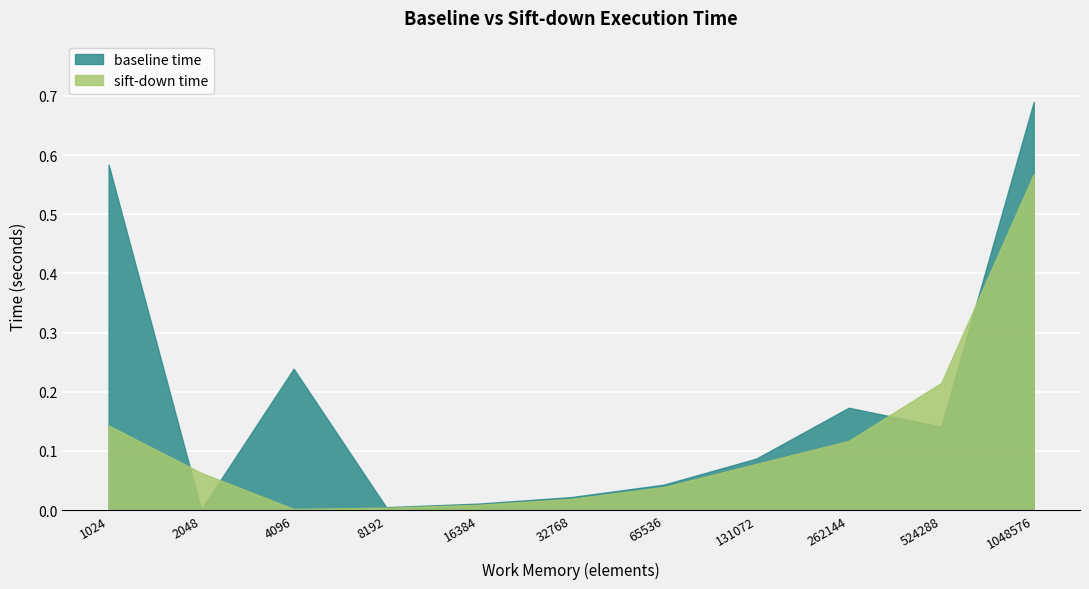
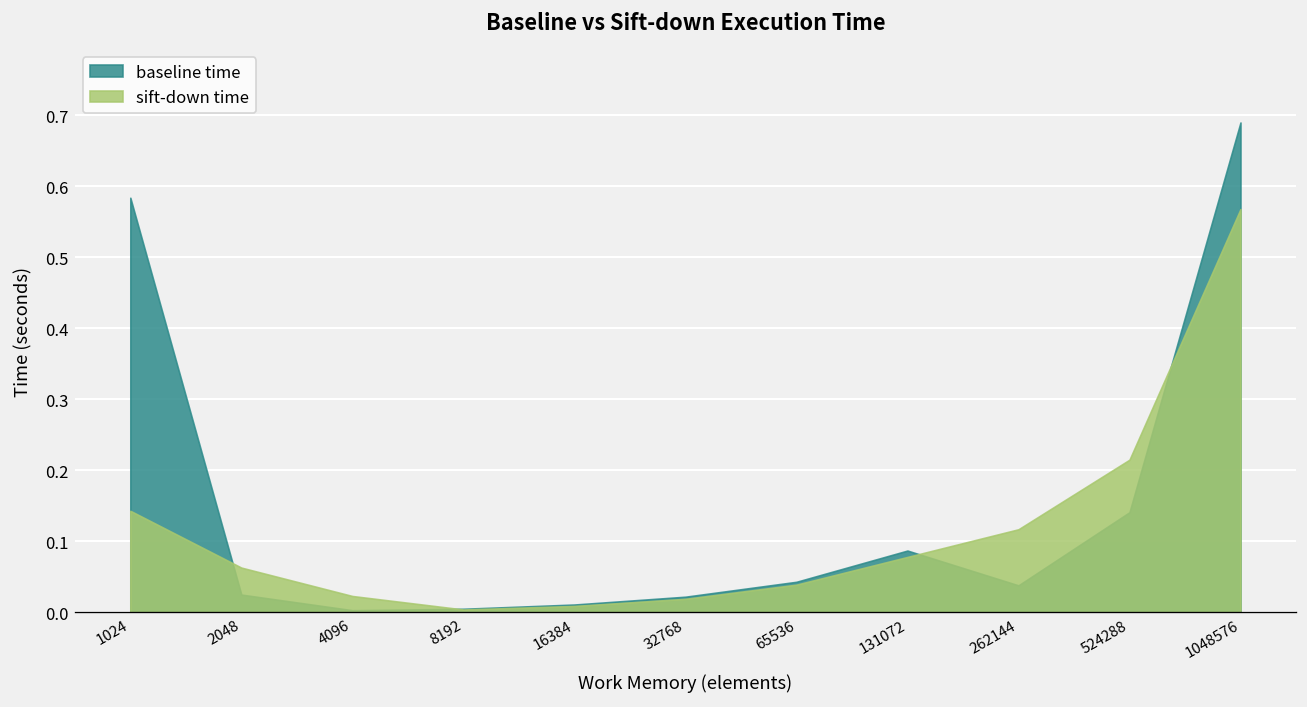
baseline time, 2048: 0.00 -> 0.03
baseline time, 4096: 0.24 -> 0.00
sift-down time, 4096: 0.00 -> 0.02
baseline time, 262144: 0.17 -> 0.04
